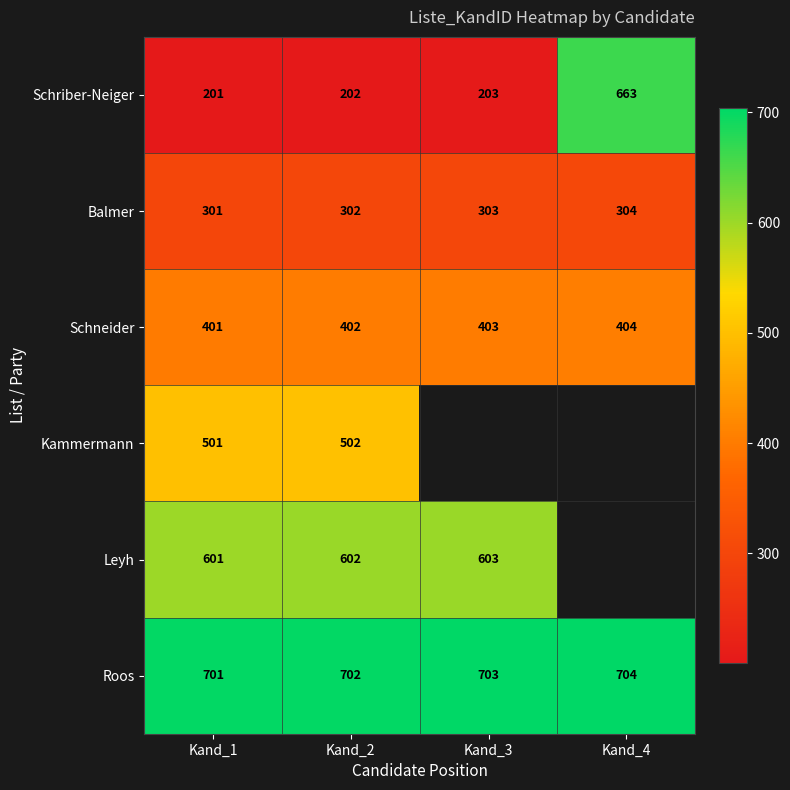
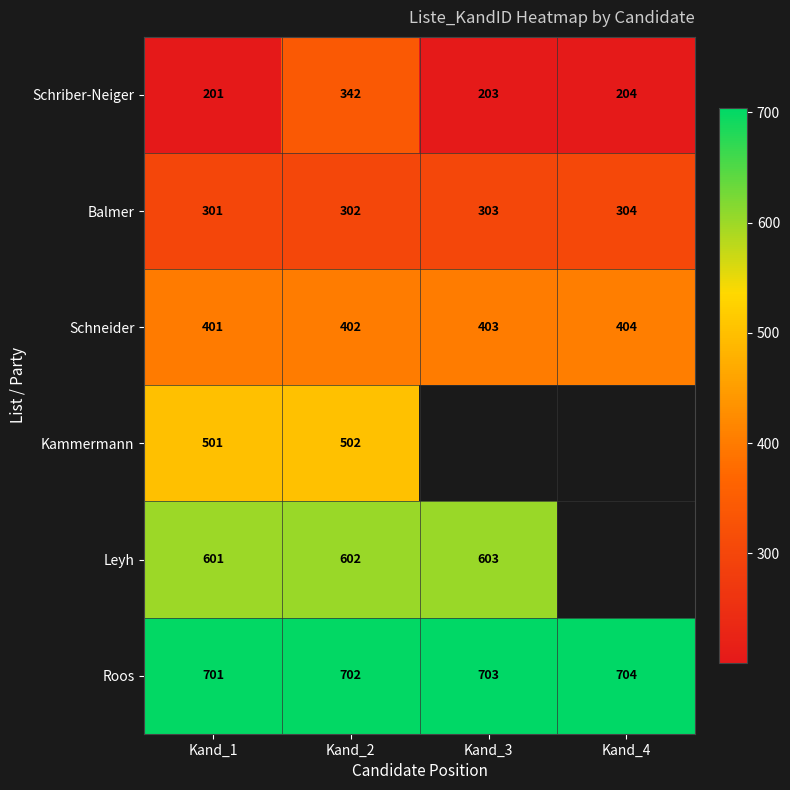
Schriber-Neiger, Kand_2: 202 -> 342
Schriber-Neiger, Kand_4: 663 -> 204
